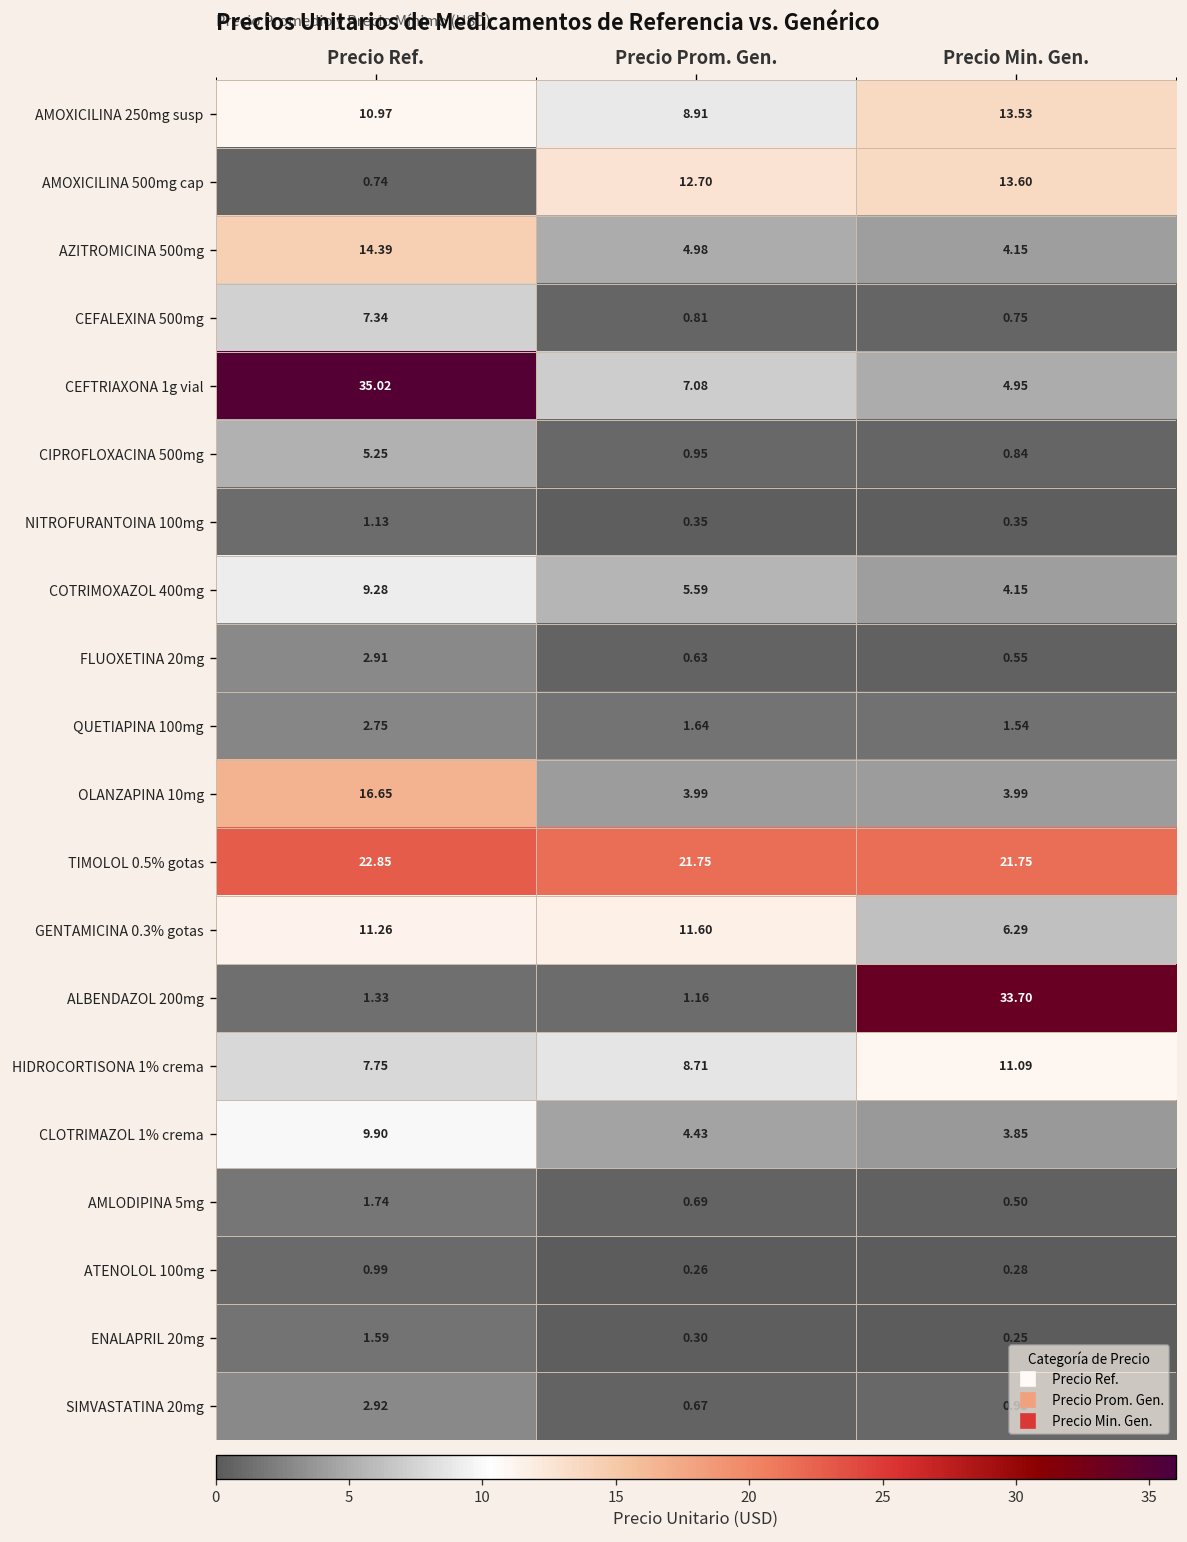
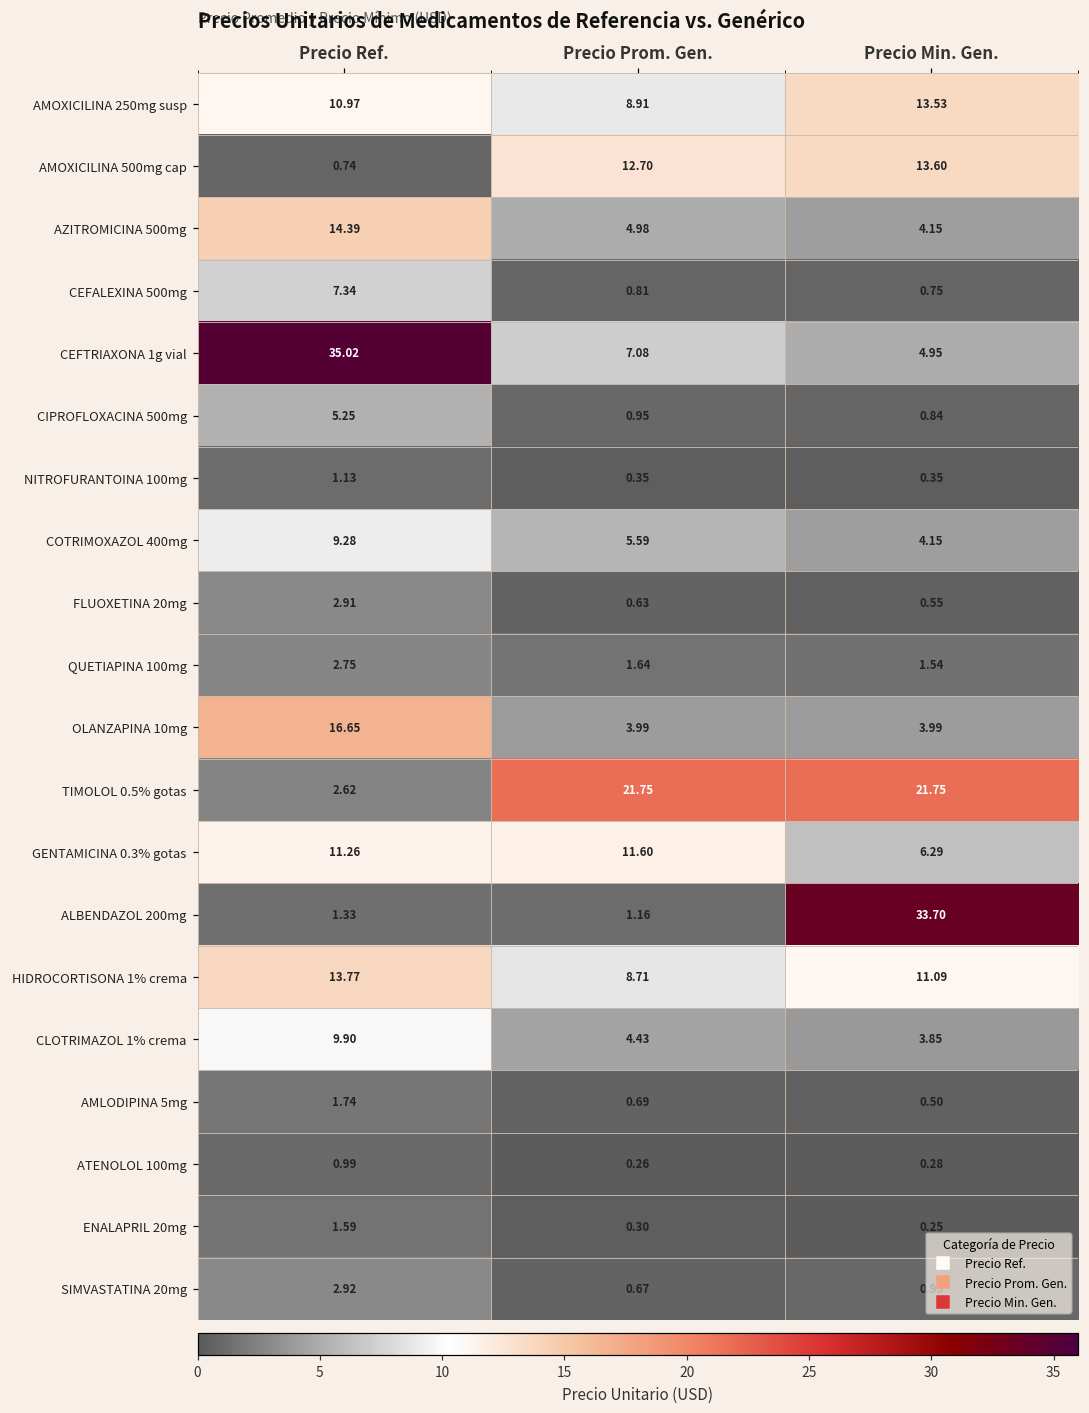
TIMOLOL 0.5% gotas, Precio Ref.: 22.85 -> 2.62
HIDROCORTISONA 1% crema, Precio Ref.: 7.75 -> 13.77
